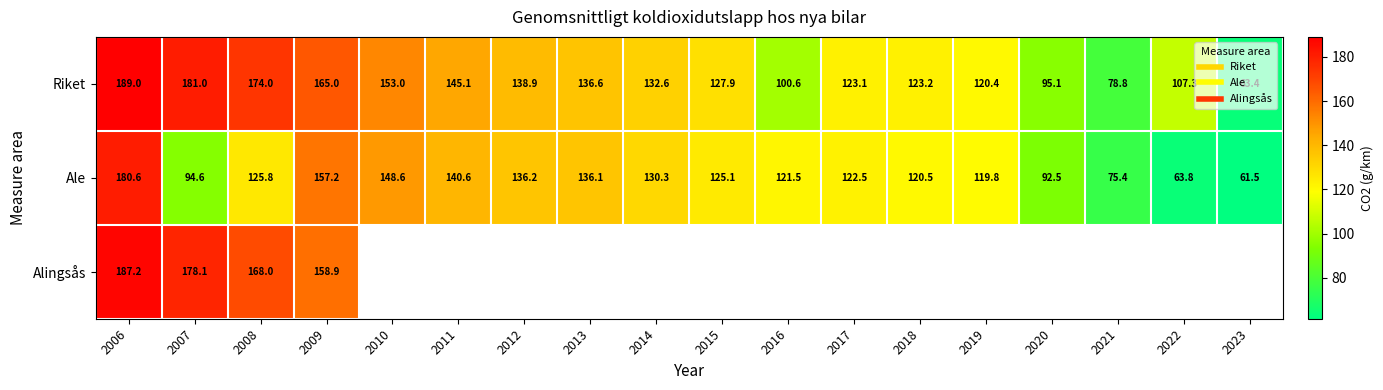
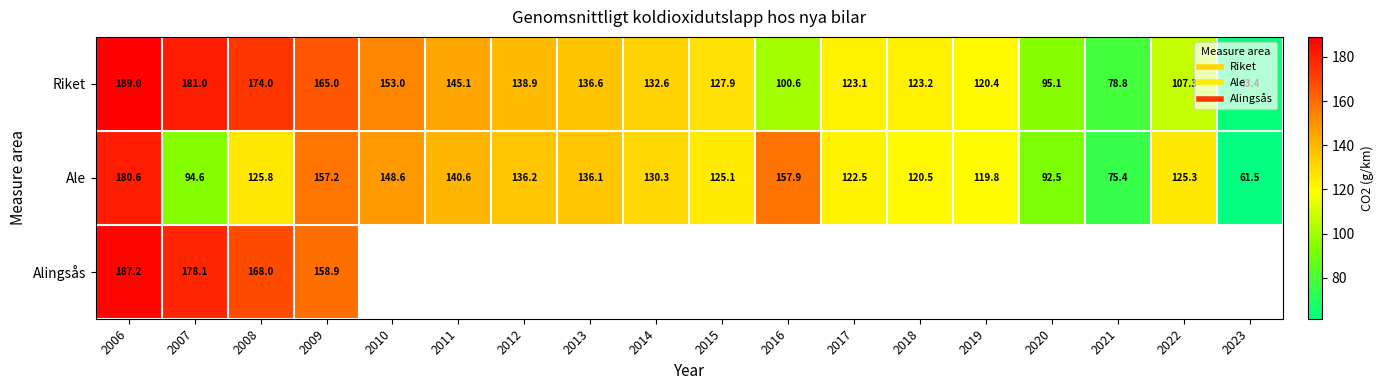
Ale, 2016: 121.5 -> 157.9
Ale, 2022: 63.8 -> 125.3
